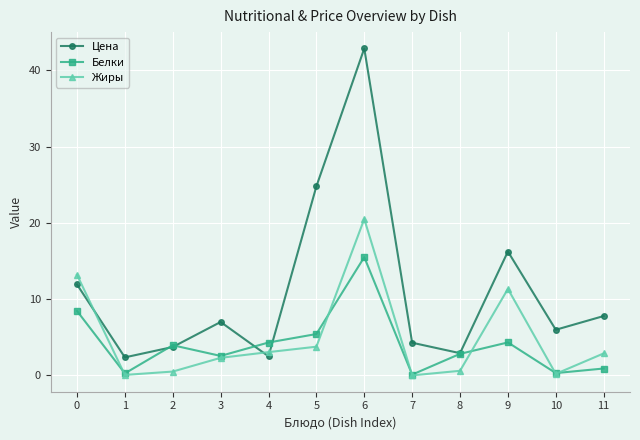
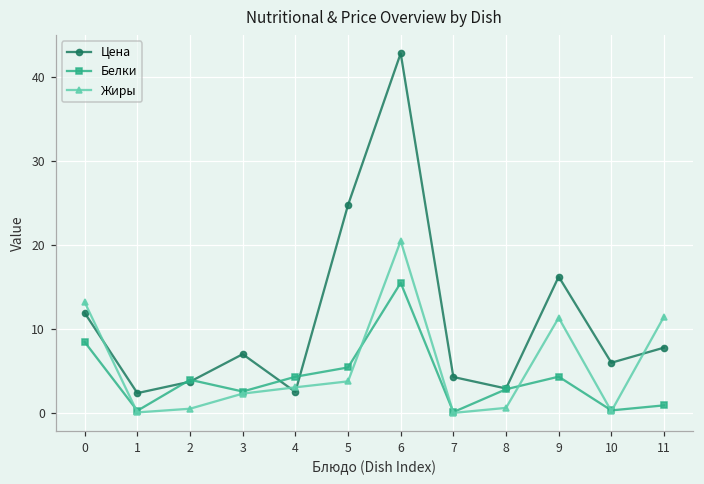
Жиры, 11: 3 -> 11
